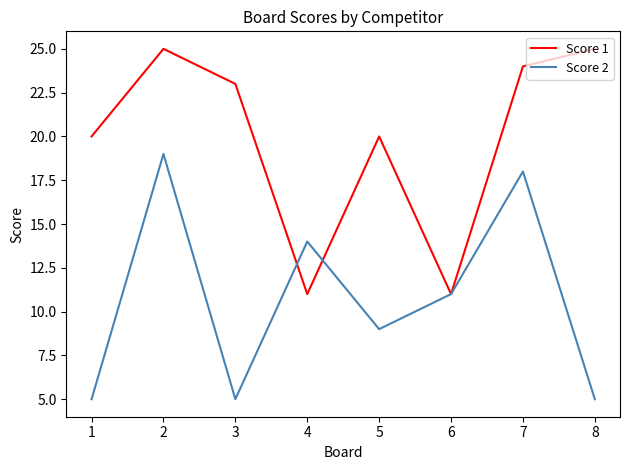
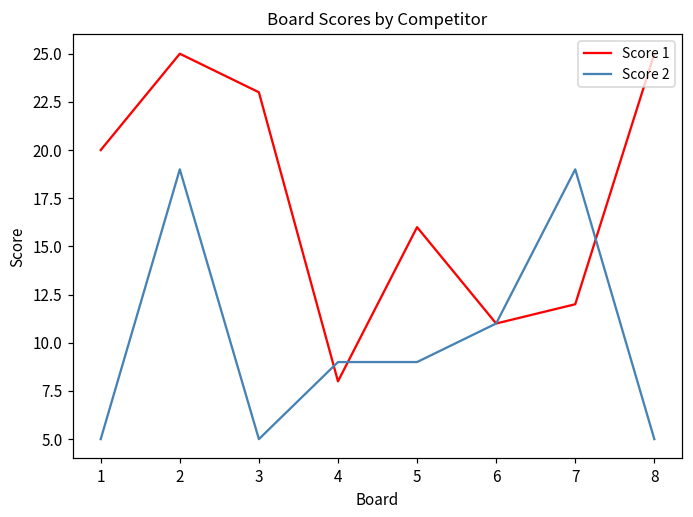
Score 1, 4: 11 -> 8
Score 2, 4: 14 -> 9
Score 1, 5: 20 -> 16
Score 1, 7: 24 -> 12
Score 2, 7: 18 -> 19
